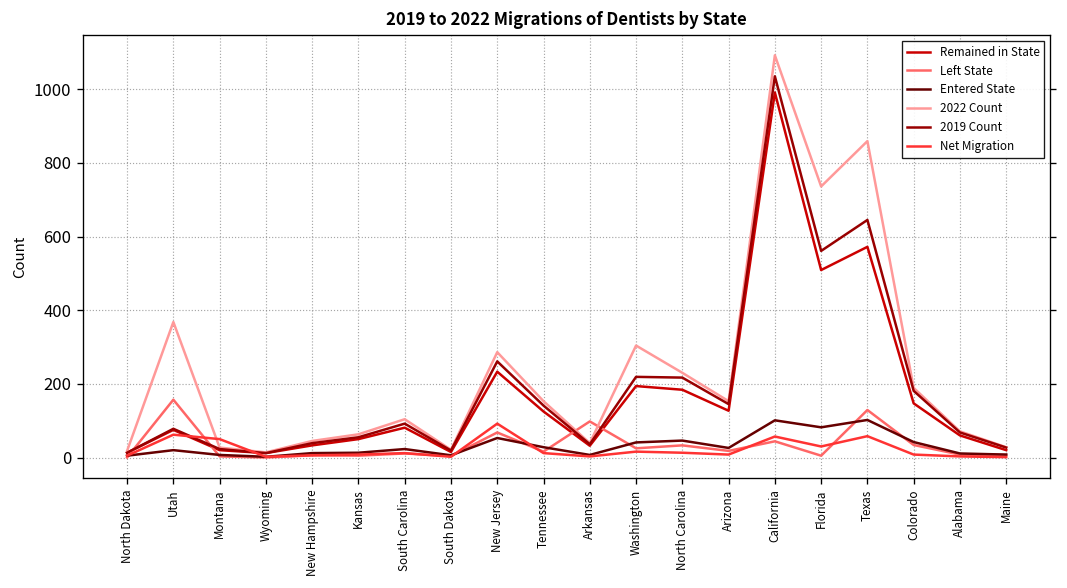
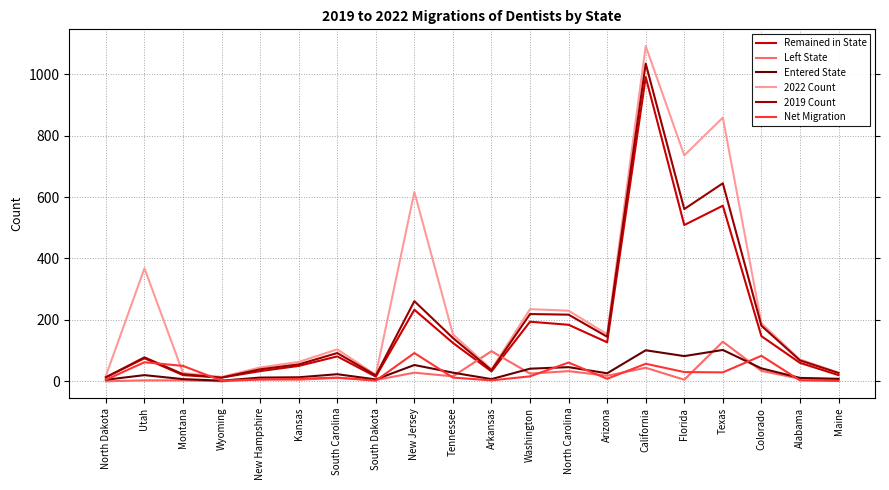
Left State, Utah: 160 -> 0
Left State, New Jersey: 70 -> 30
2022 Count, New Jersey: 290 -> 620
2022 Count, Washington: 300 -> 240
Net Migration, North Carolina: 10 -> 60
Net Migration, Texas: 60 -> 30
Net Migration, Colorado: 10 -> 80
